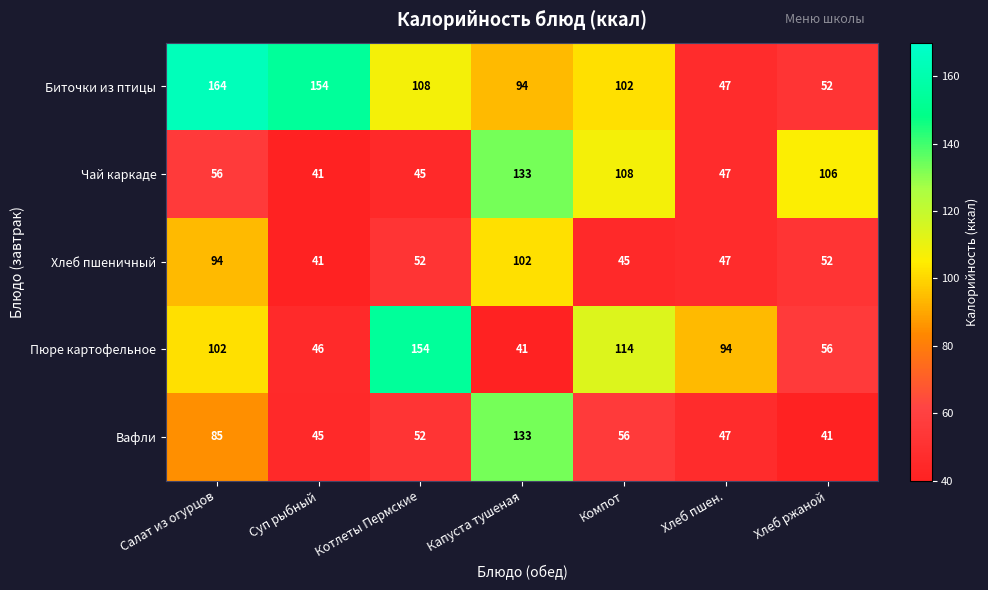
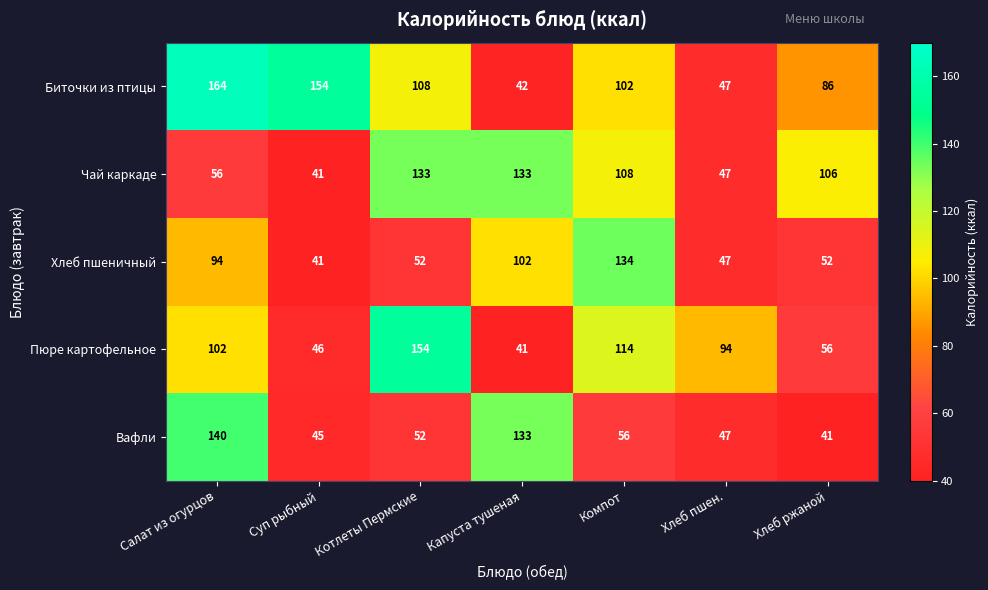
Биточки из птицы, Капуста тушеная: 94 -> 42
Биточки из птицы, Хлеб ржаной: 52 -> 86
Чай каркаде, Котлеты Пермские: 45 -> 133
Хлеб пшеничный, Компот: 45 -> 134
Вафли, Салат из огурцов: 85 -> 140
